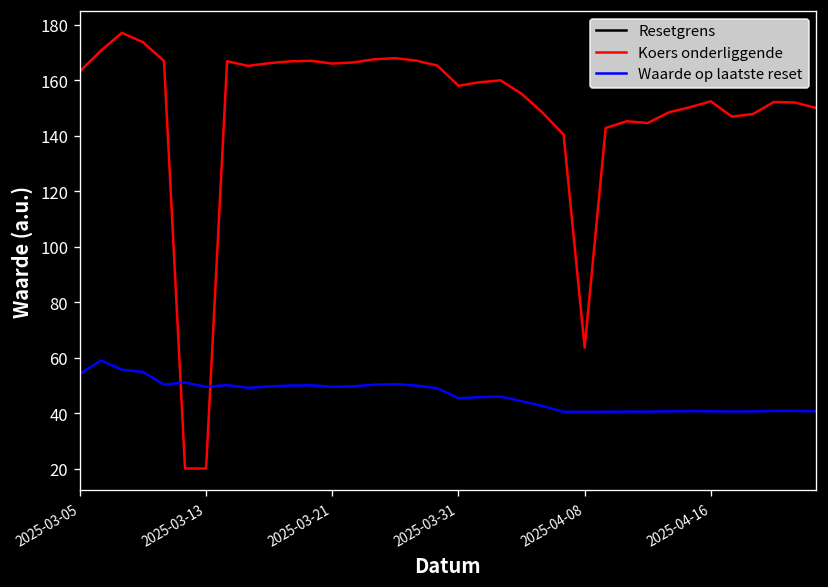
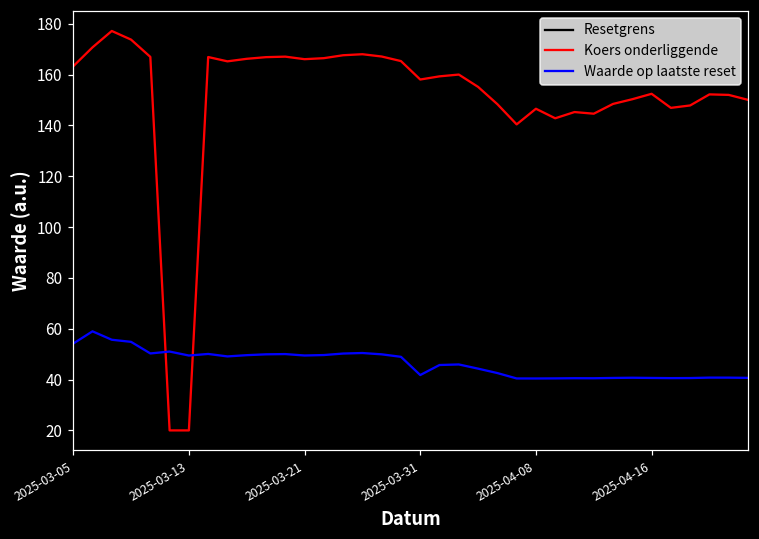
Waarde op laatste reset, 2025-03-31: 45 -> 42
Koers onderliggende, 2025-04-08: 64 -> 147
